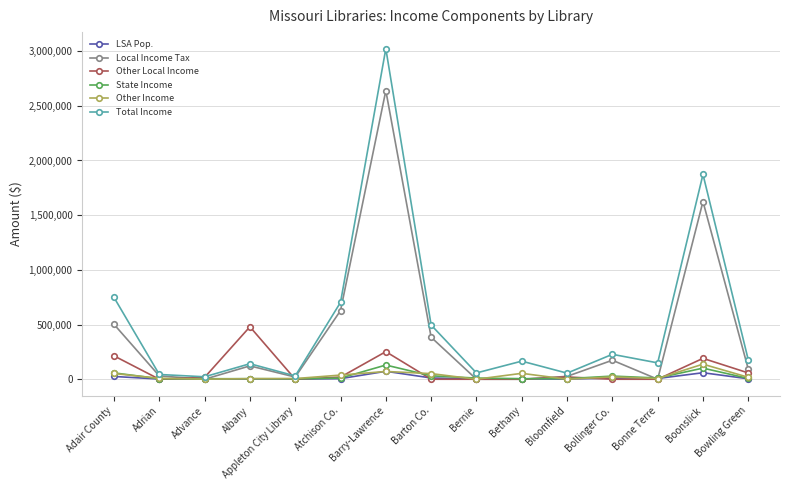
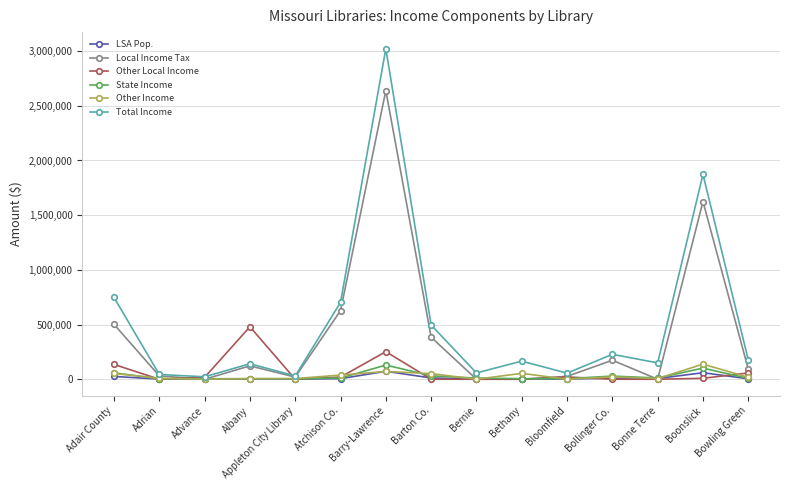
Other Local Income, Adair County: 210,000 -> 140,000
Other Local Income, Boonslick: 190,000 -> 10,000
